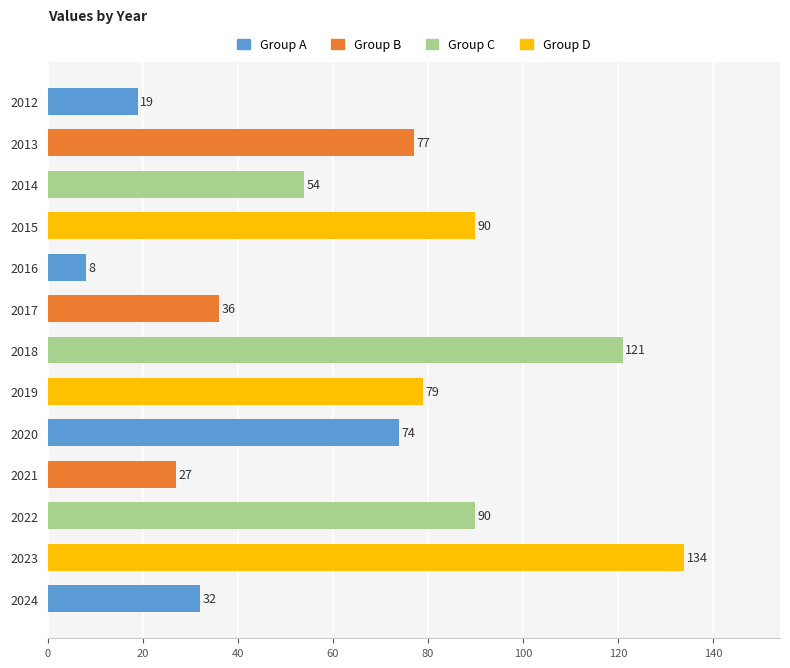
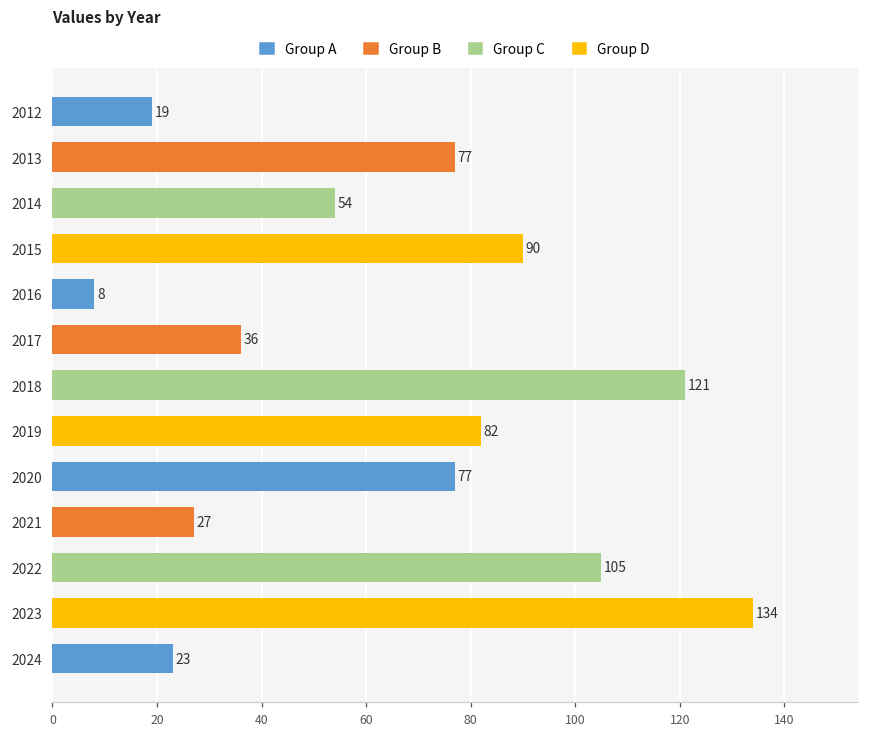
2019: 79 -> 82
2020: 74 -> 77
2022: 90 -> 105
2024: 32 -> 23
